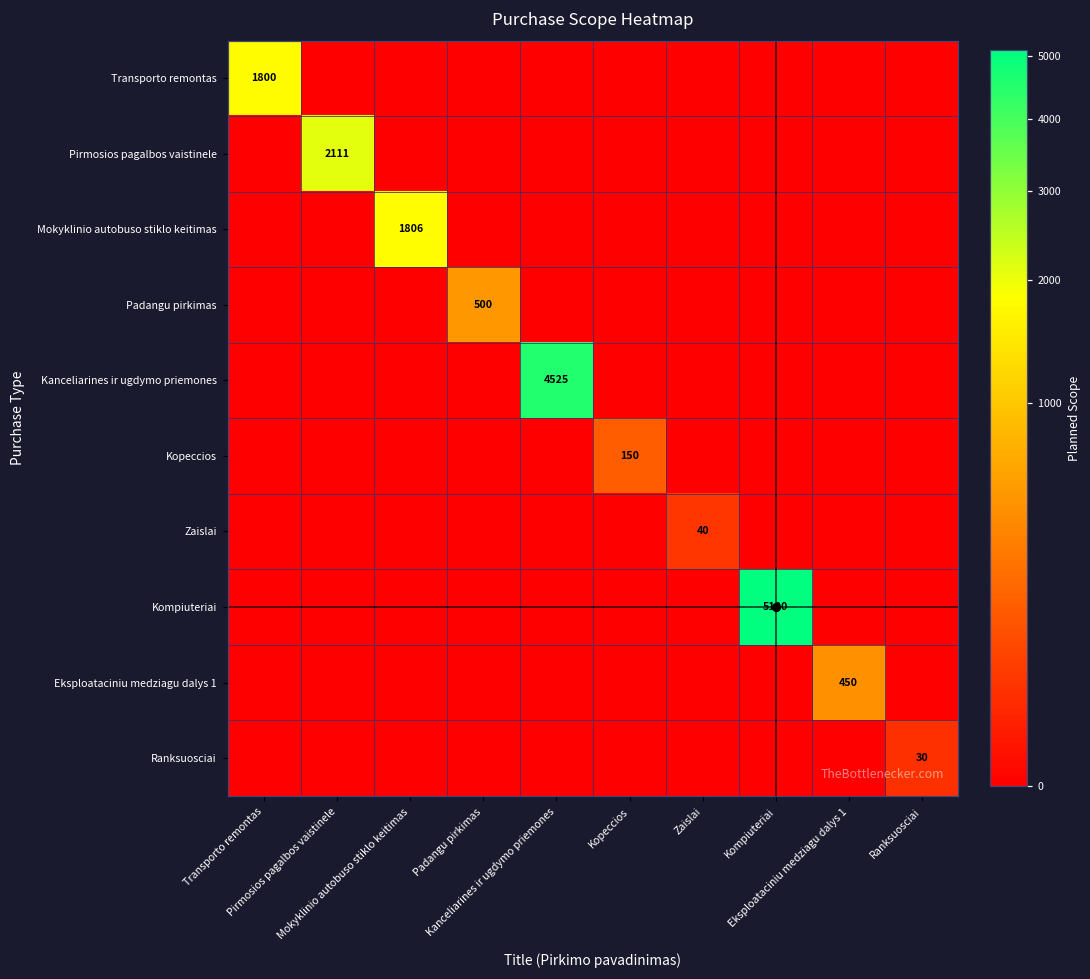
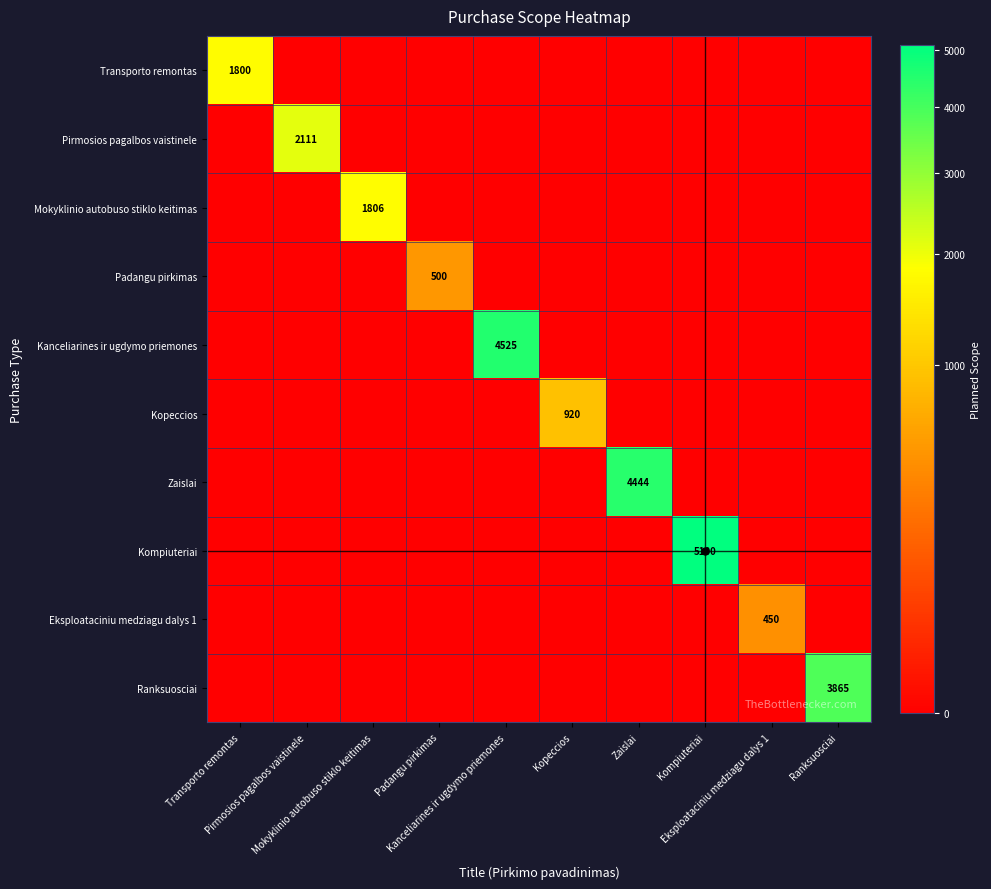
Kopeccios, Kopeccios: 150 -> 920
Zaislai, Zaislai: 40 -> 4444
Ranksuosciai, Ranksuosciai: 30 -> 3865
